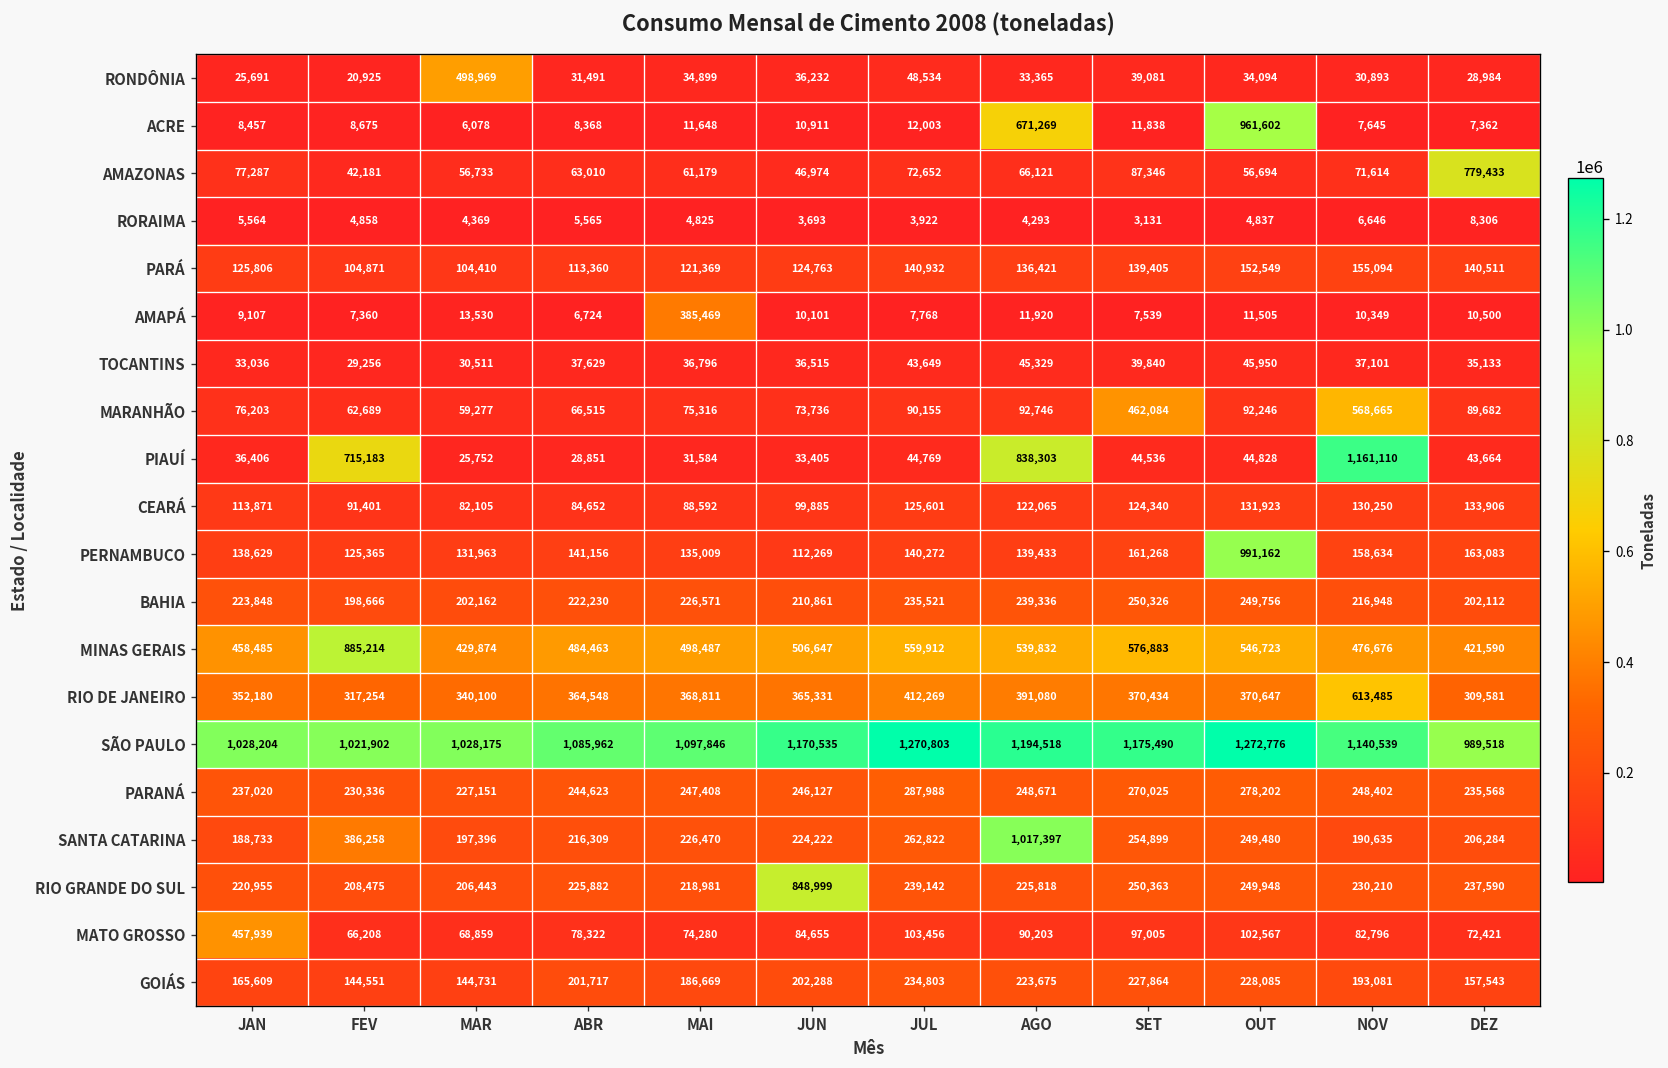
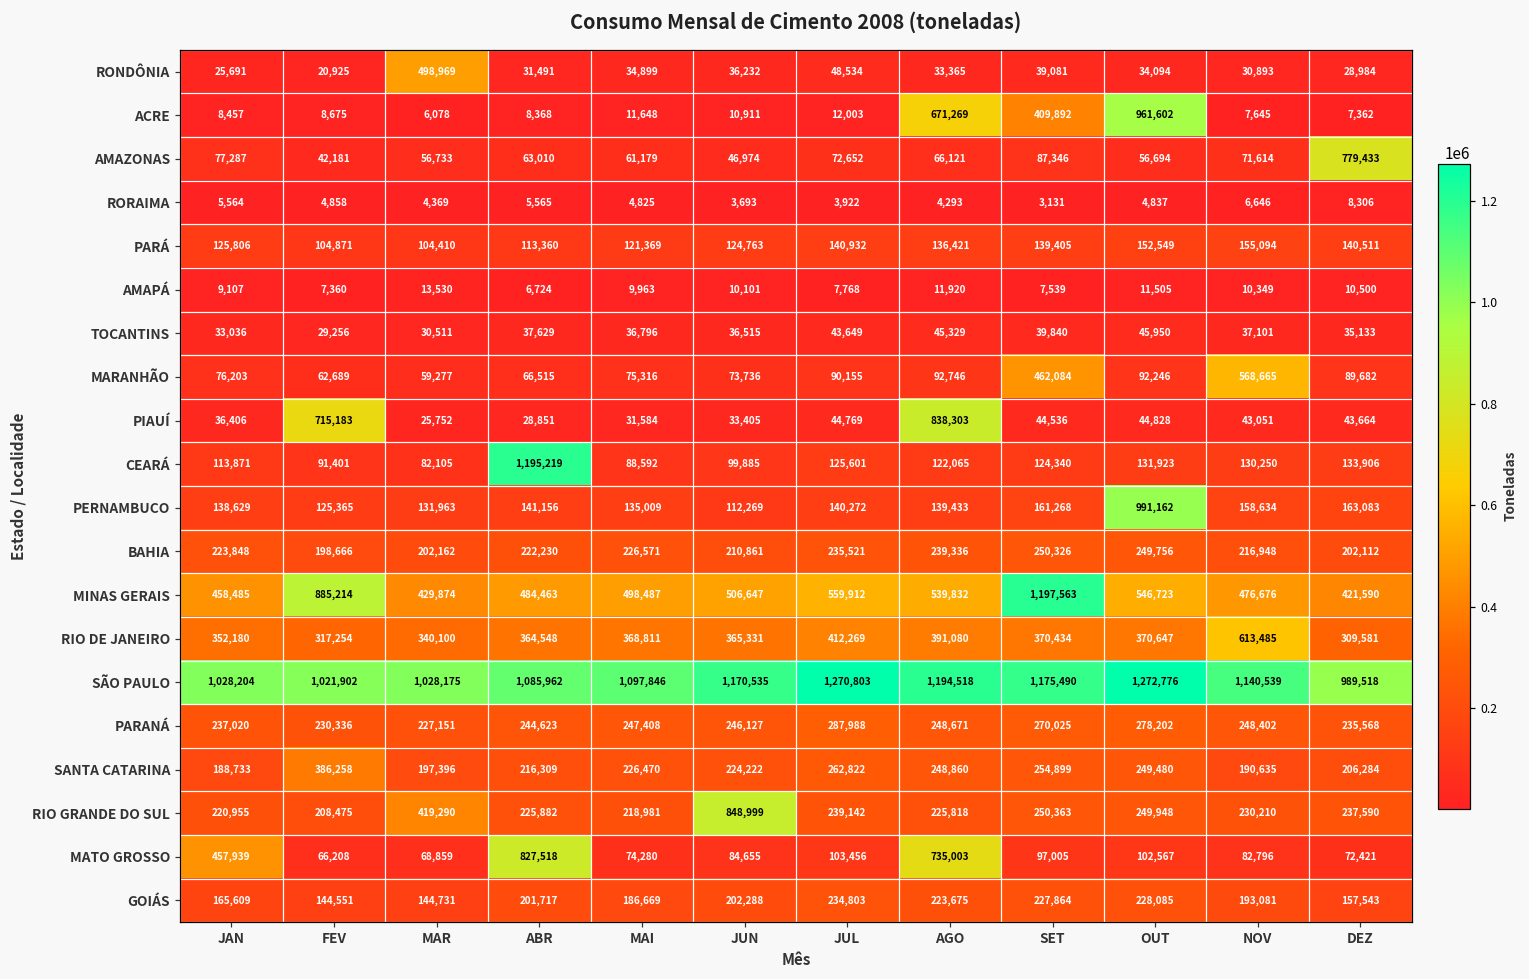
ACRE, SET: 11,838 -> 409,892
AMAPÁ, MAI: 385,469 -> 9,963
PIAUÍ, NOV: 1,161,110 -> 43,051
CEARÁ, ABR: 84,652 -> 1,195,219
MINAS GERAIS, SET: 576,883 -> 1,197,563
SANTA CATARINA, AGO: 1,017,397 -> 248,860
RIO GRANDE DO SUL, MAR: 206,443 -> 419,290
MATO GROSSO, ABR: 78,322 -> 827,518
MATO GROSSO, AGO: 90,203 -> 735,003
